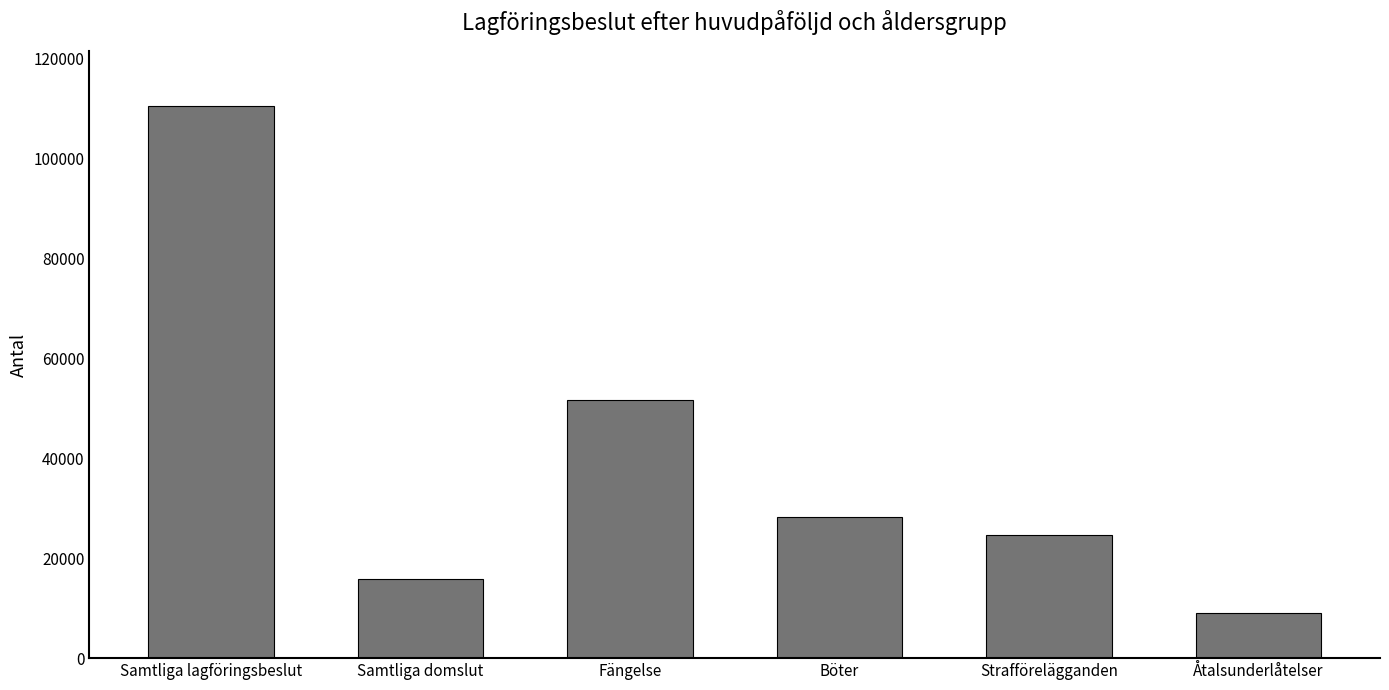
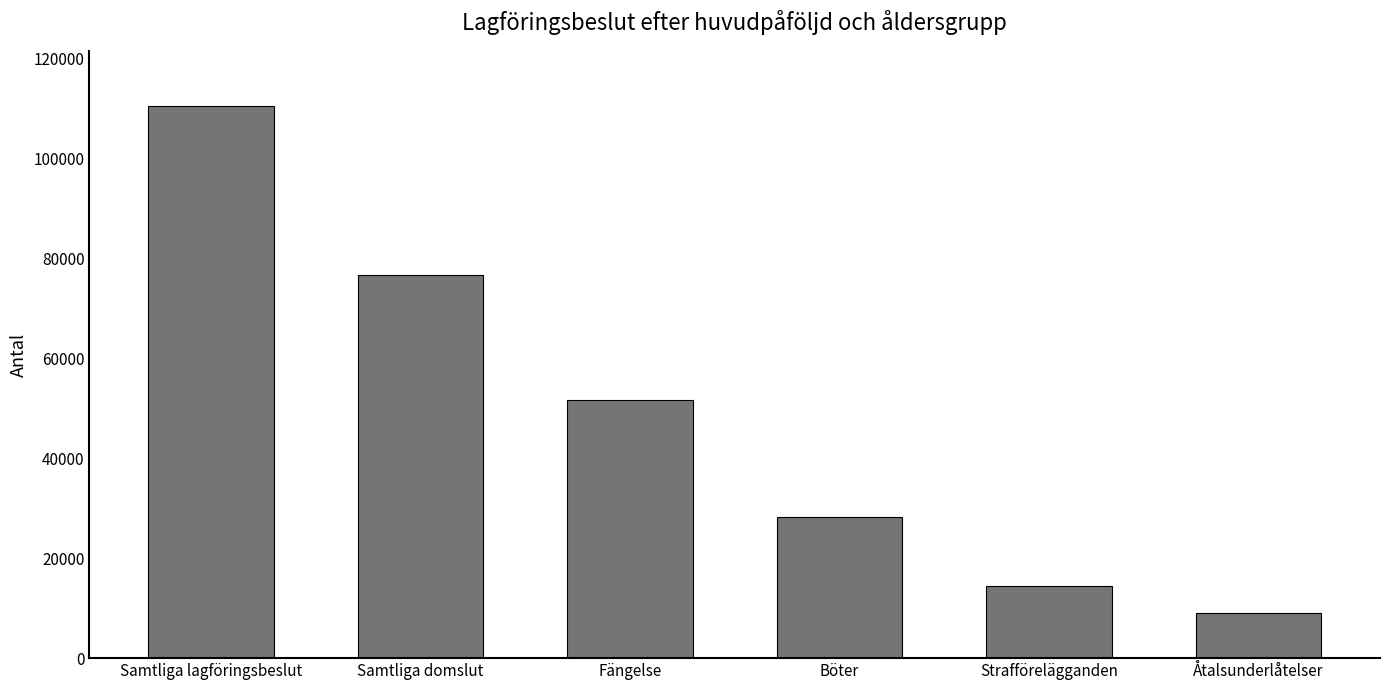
Samtliga domslut: 16000 -> 77000
Strafförelägganden: 25000 -> 14000
